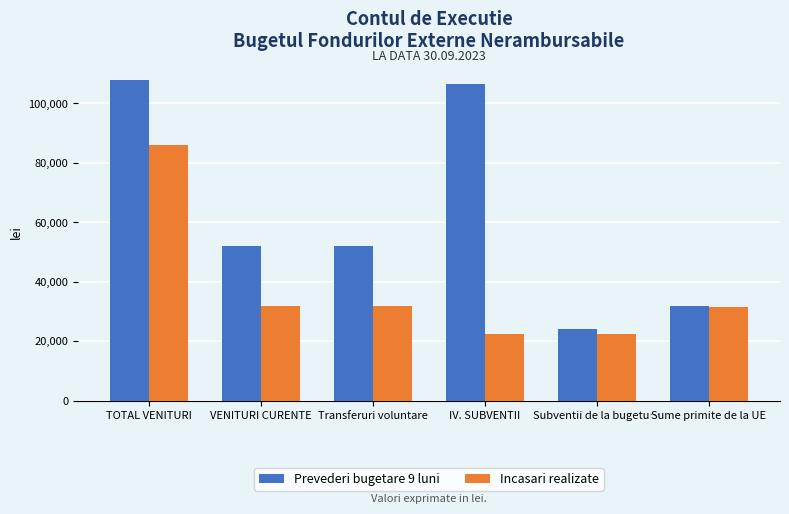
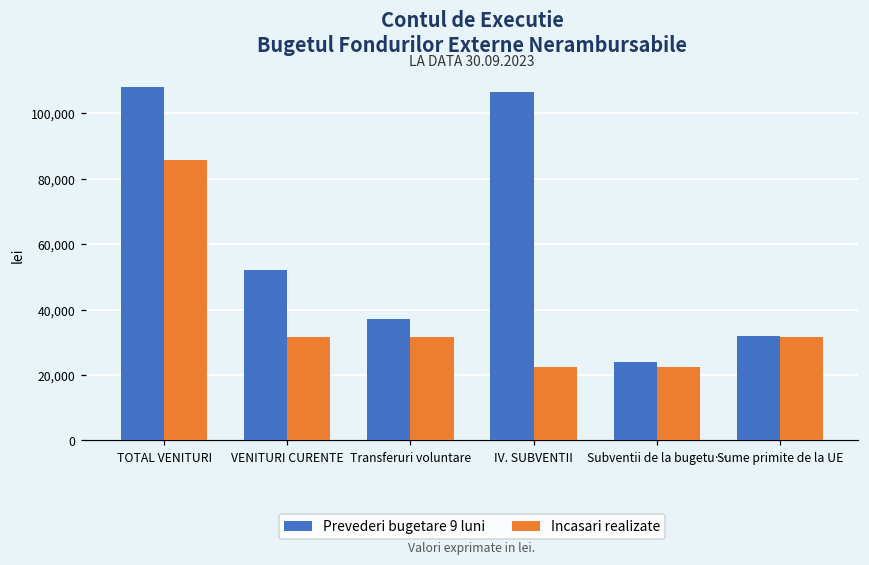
Prevederi bugetare 9 luni, Transferuri voluntare: 52,000 -> 37,000
